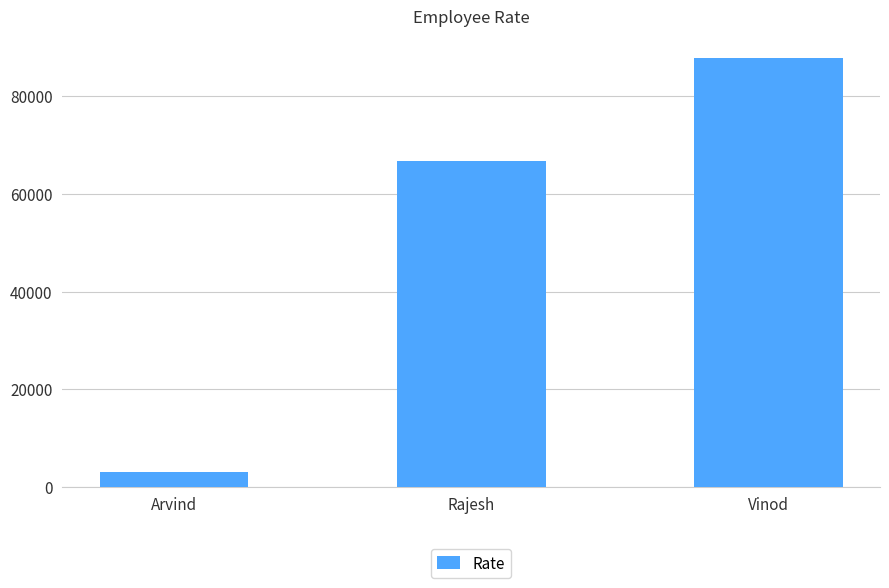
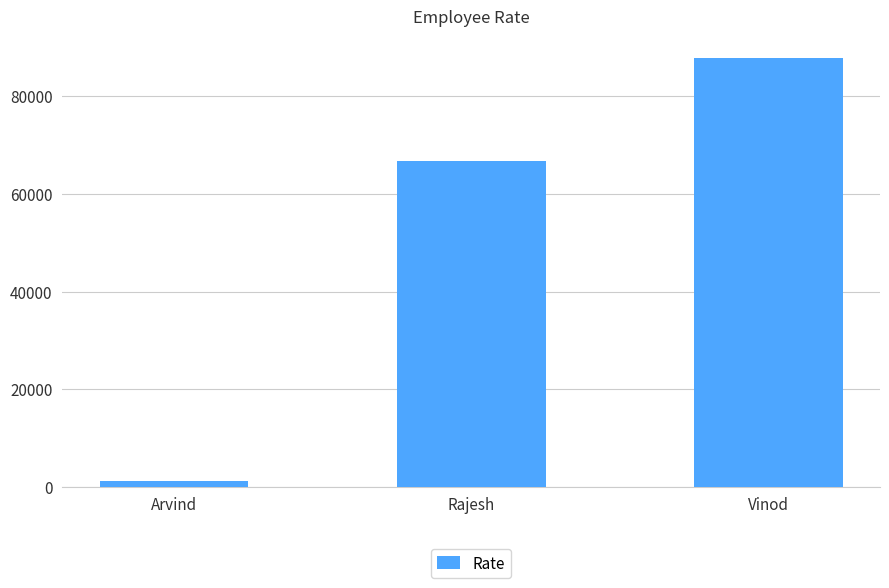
Arvind: 3000 -> 1000
